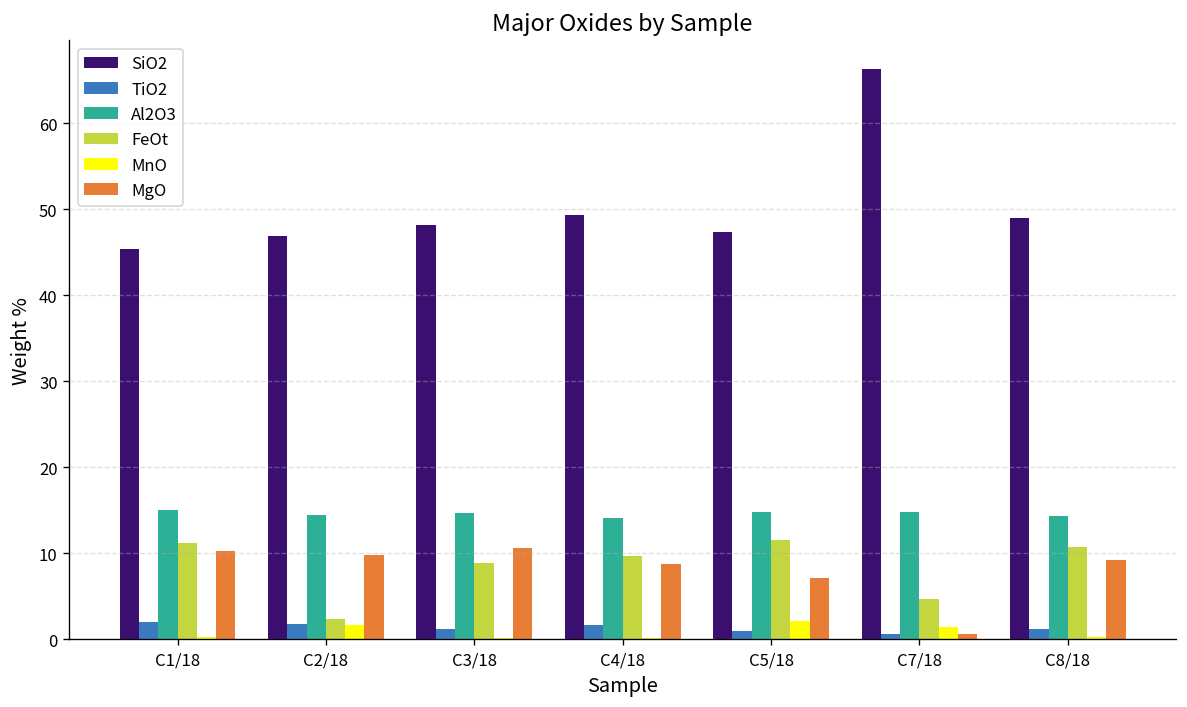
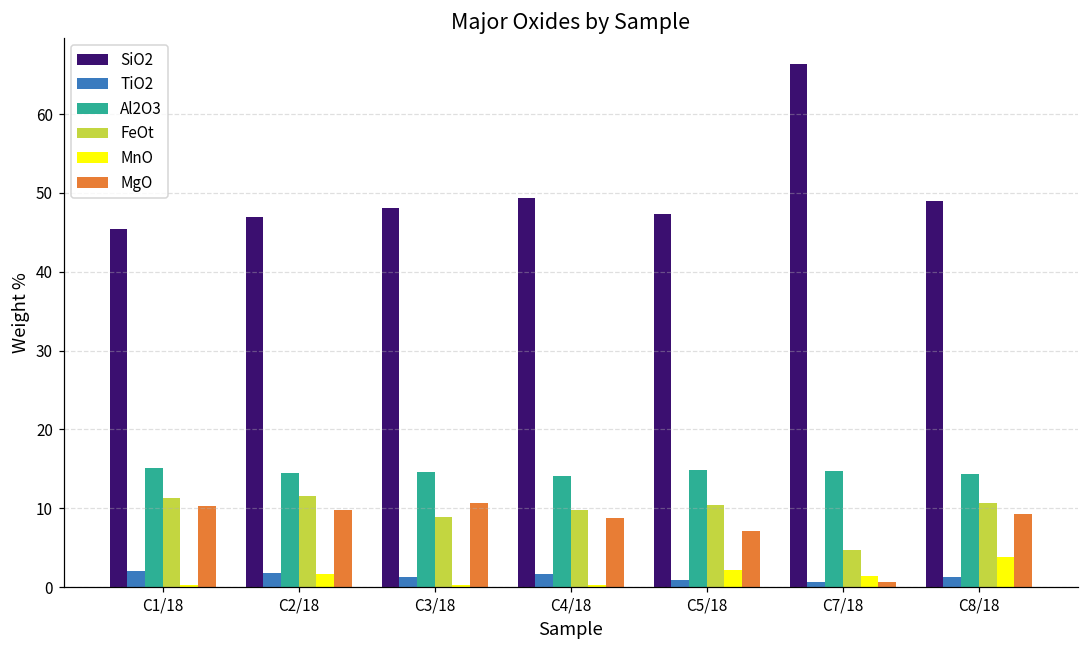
FeOt, C2/18: 2 -> 12
FeOt, C5/18: 12 -> 10
MnO, C8/18: 0 -> 4
